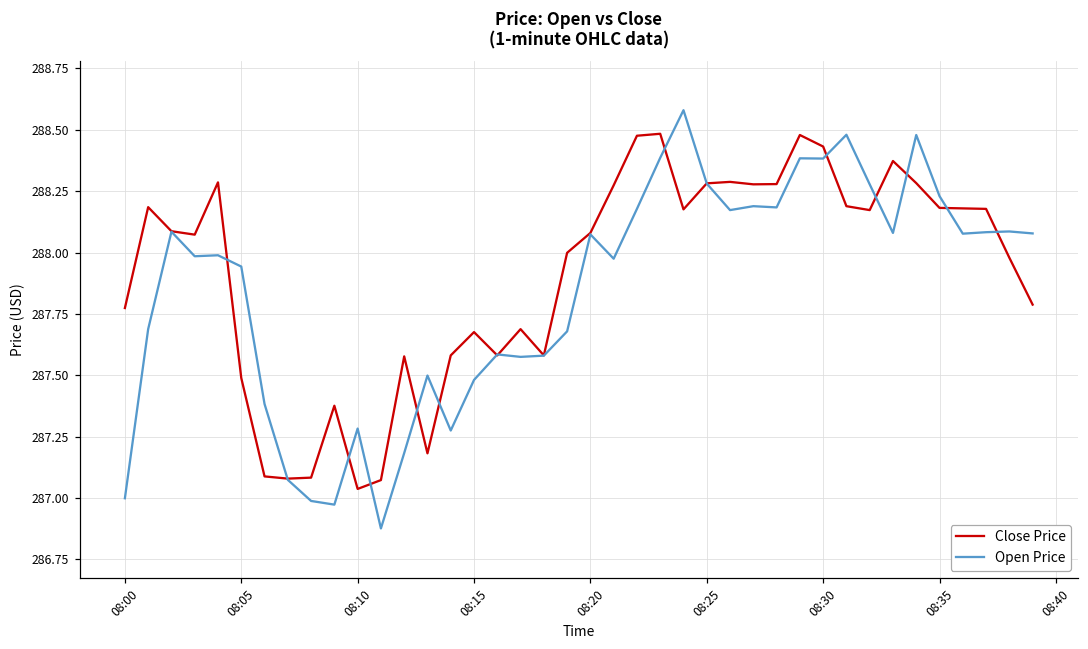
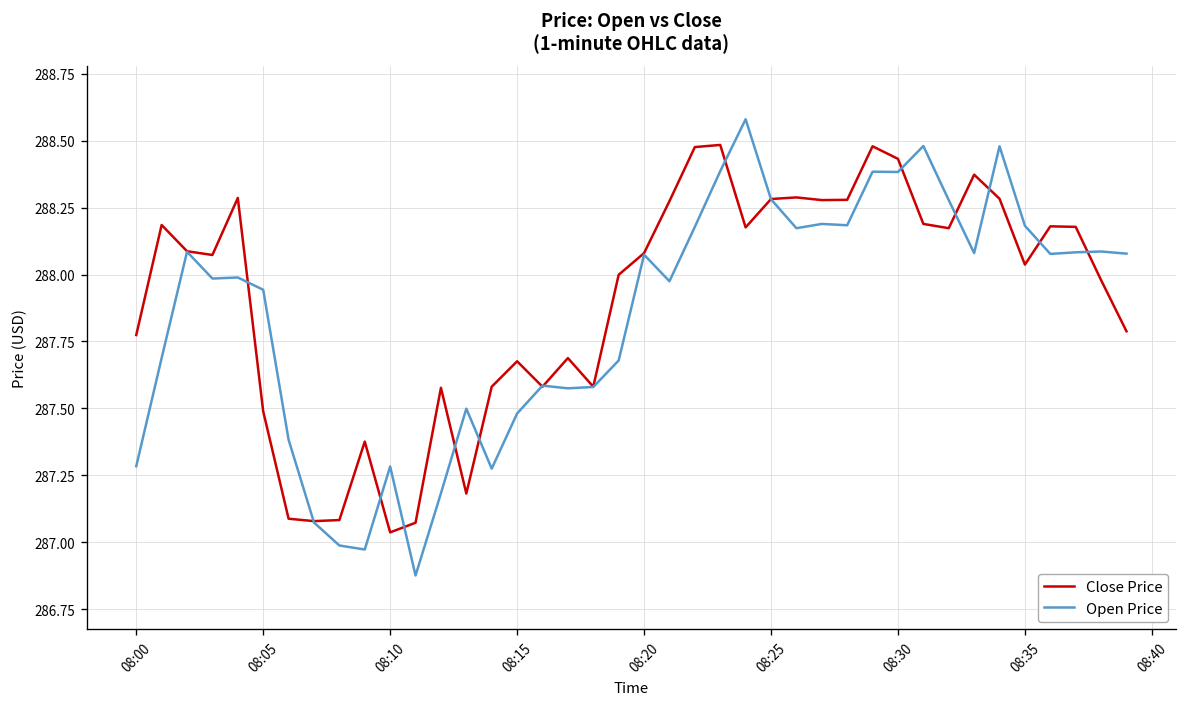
Open Price, 08:00: 287.00 -> 287.28
Close Price, 08:35: 288.18 -> 288.04
Open Price, 08:35: 288.23 -> 288.18
